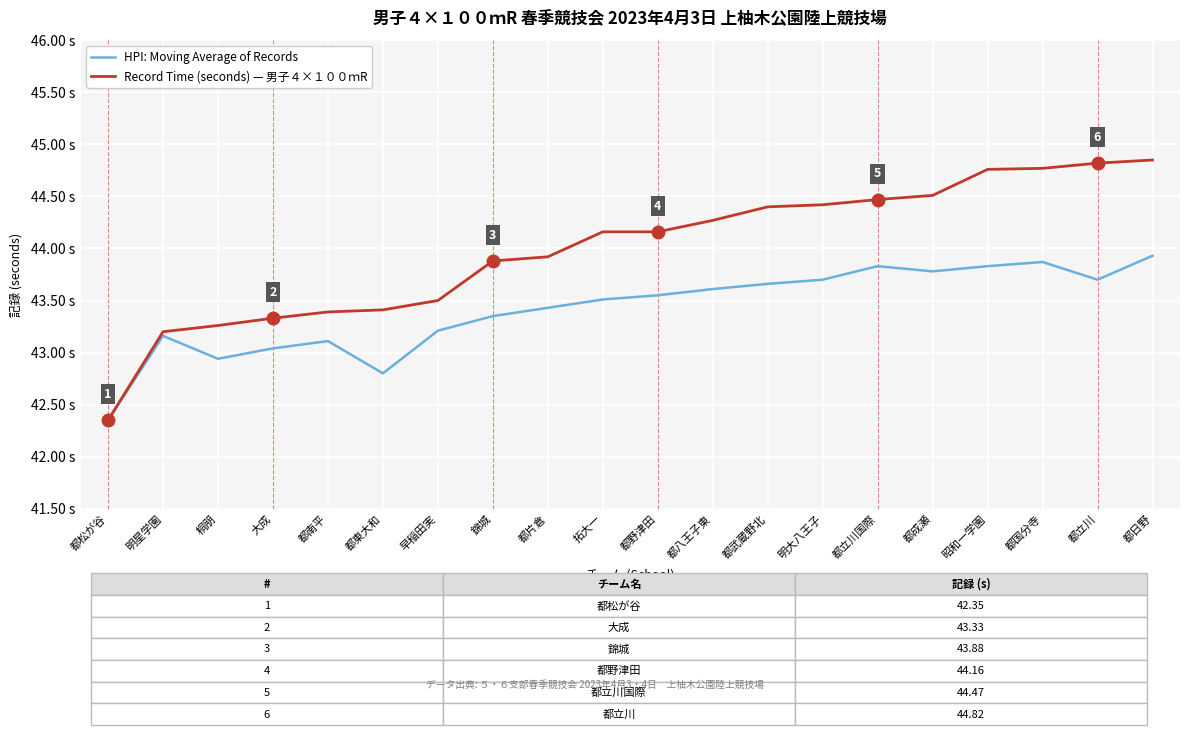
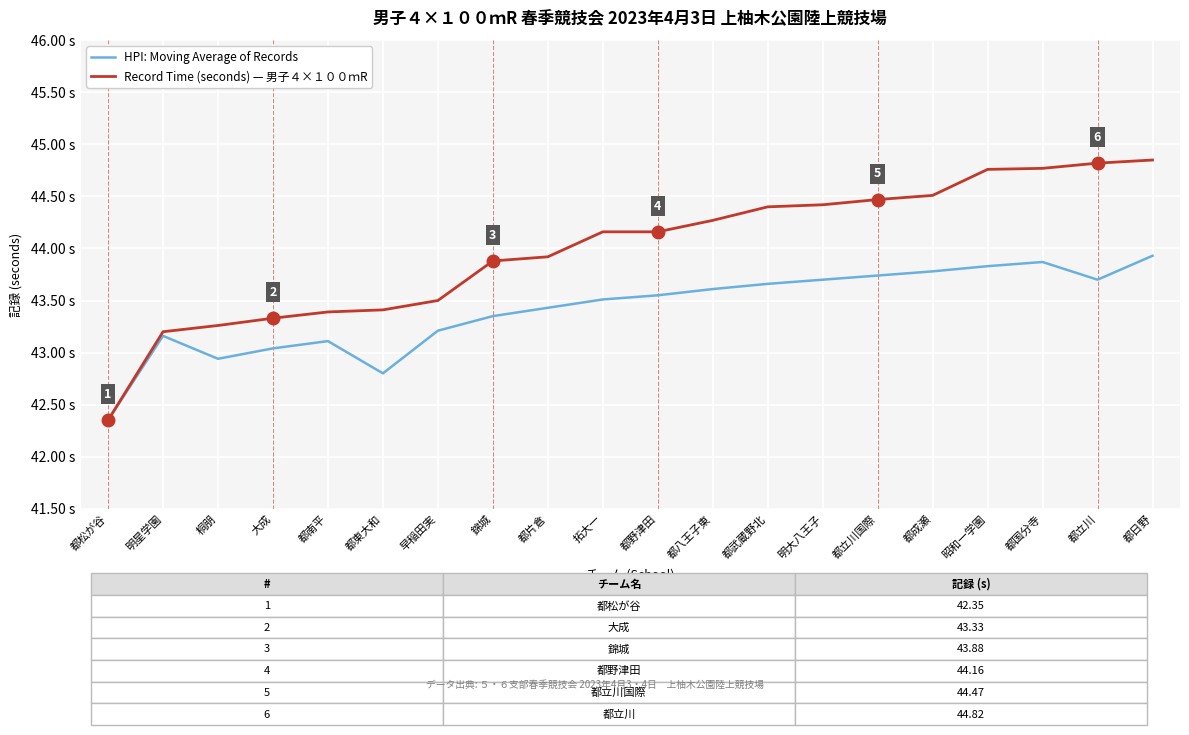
HPI: Moving Average of Records, 都立川国際: 43.83 s -> 43.74 s
